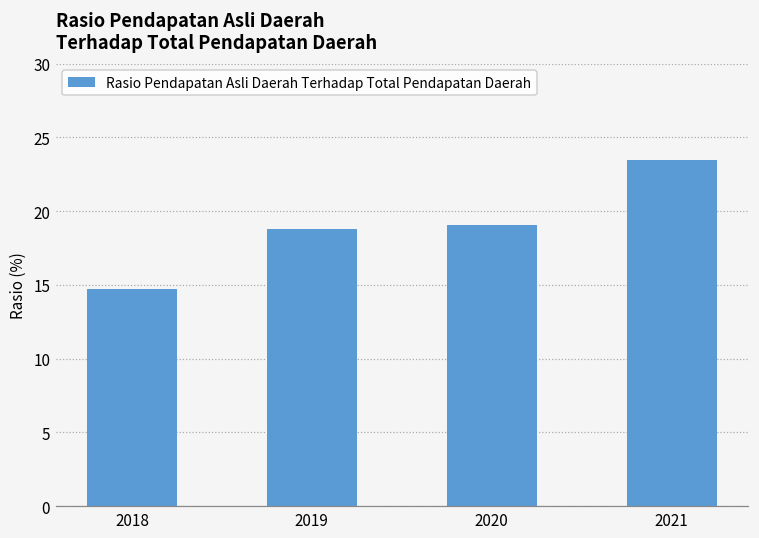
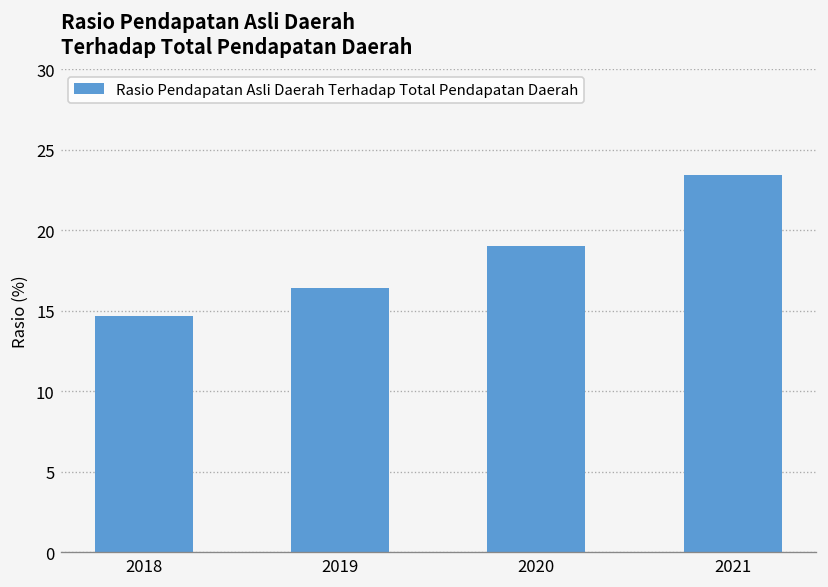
2019: 18.8 -> 16.5
